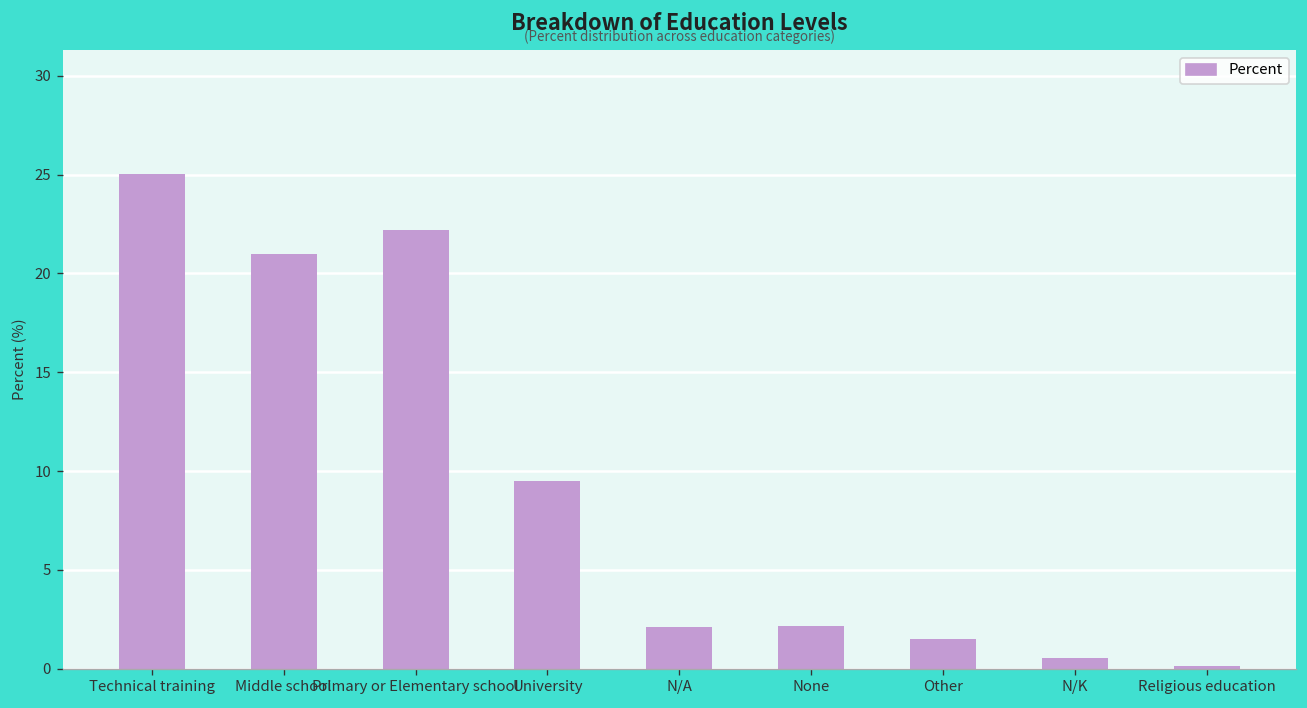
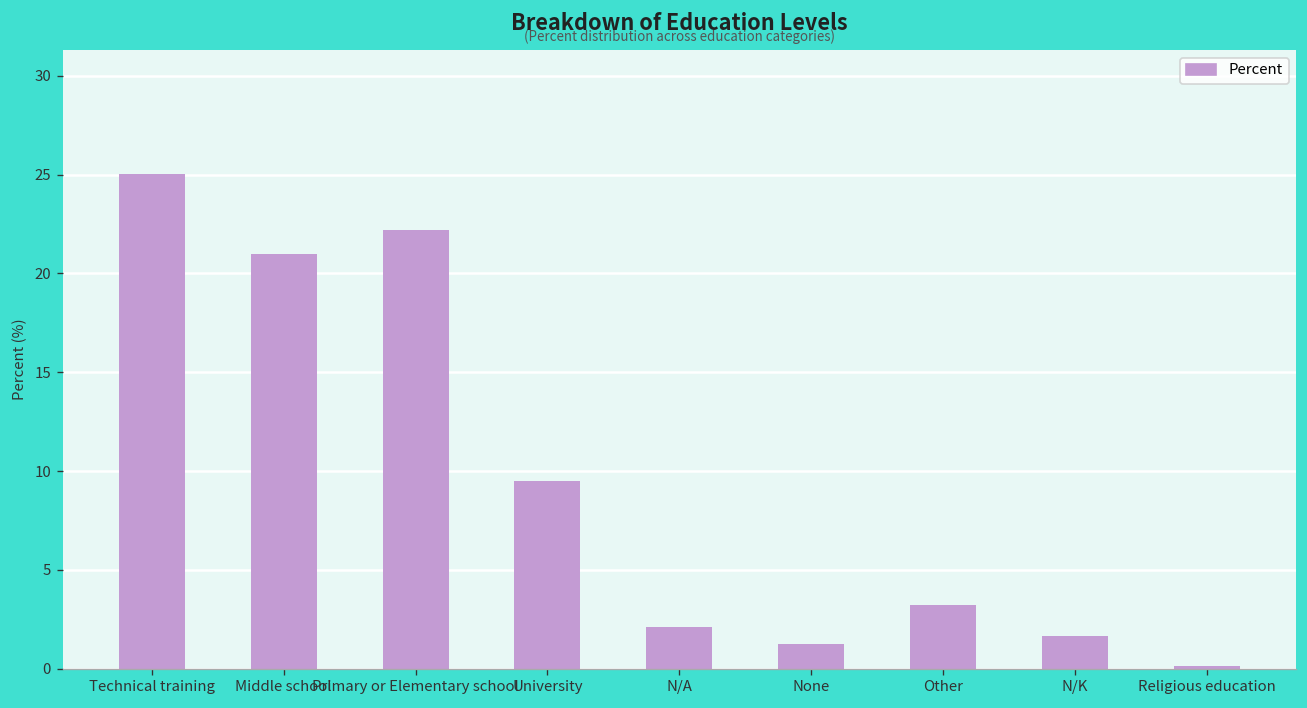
None: 2.2 -> 1.3
Other: 1.5 -> 3.2
N/K: 0.5 -> 1.7
